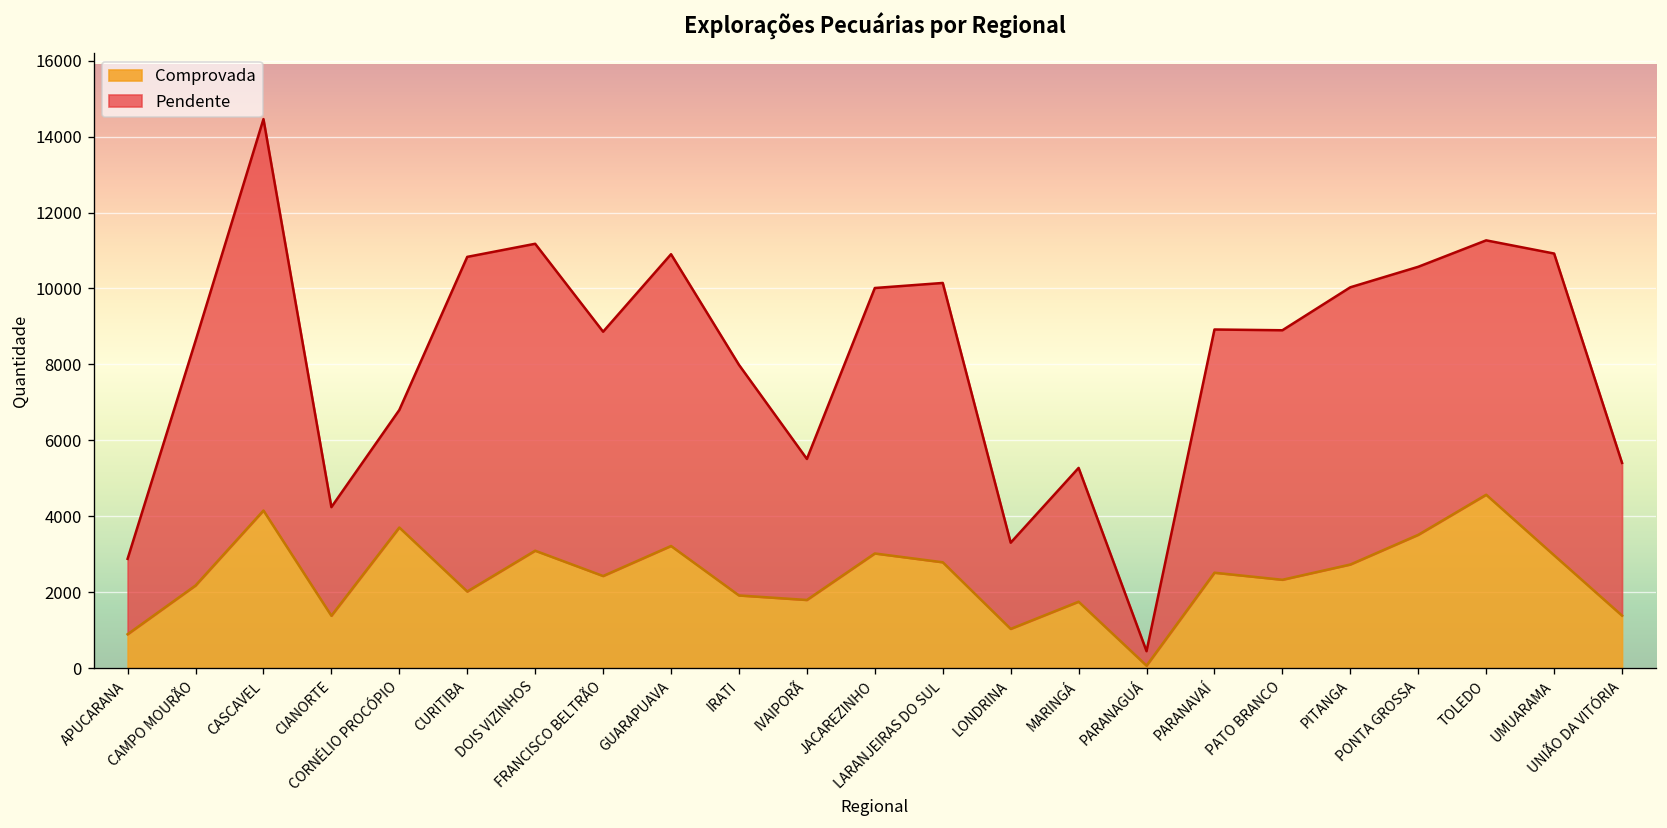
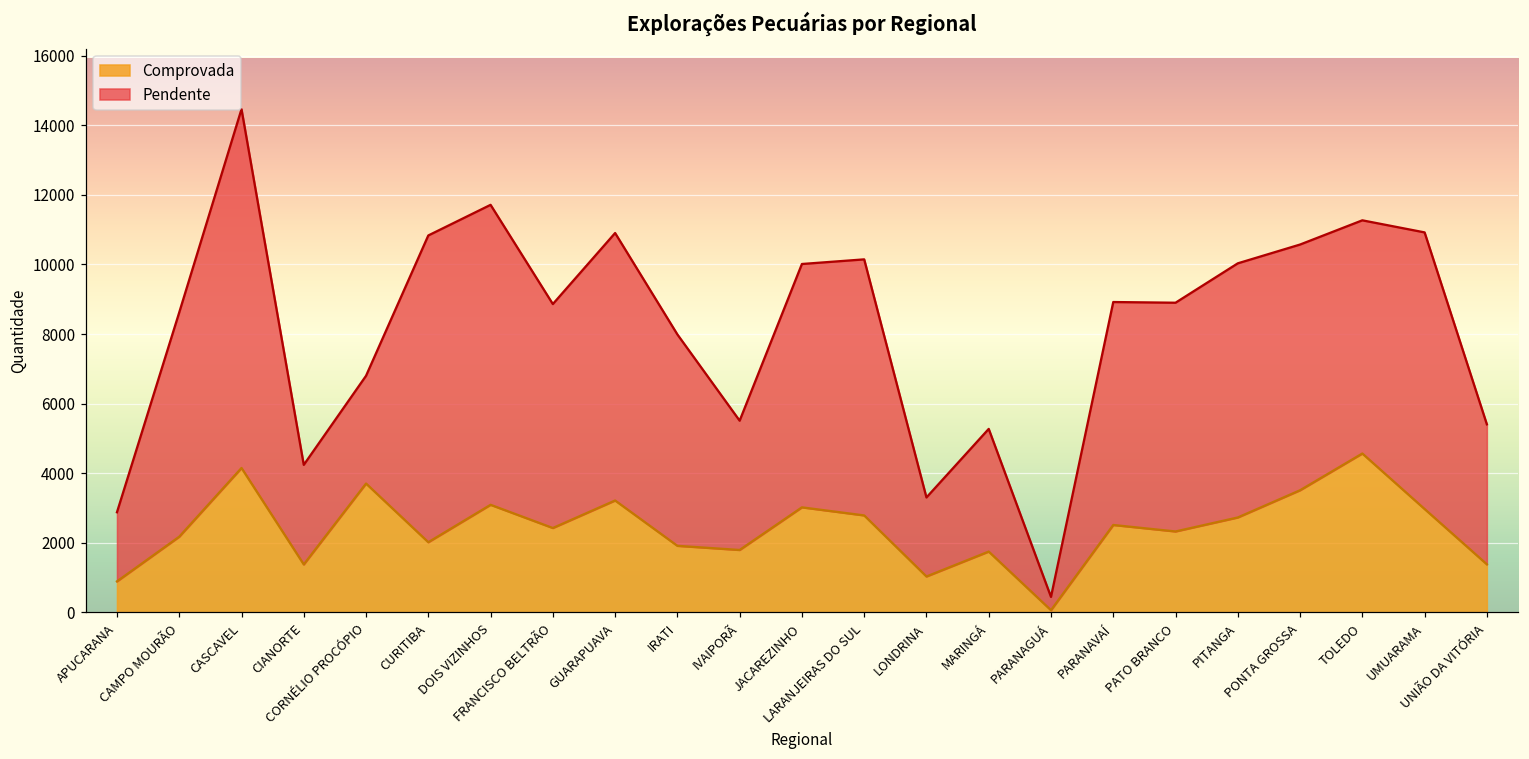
Pendente, DOIS VIZINHOS: 8100 -> 8600
